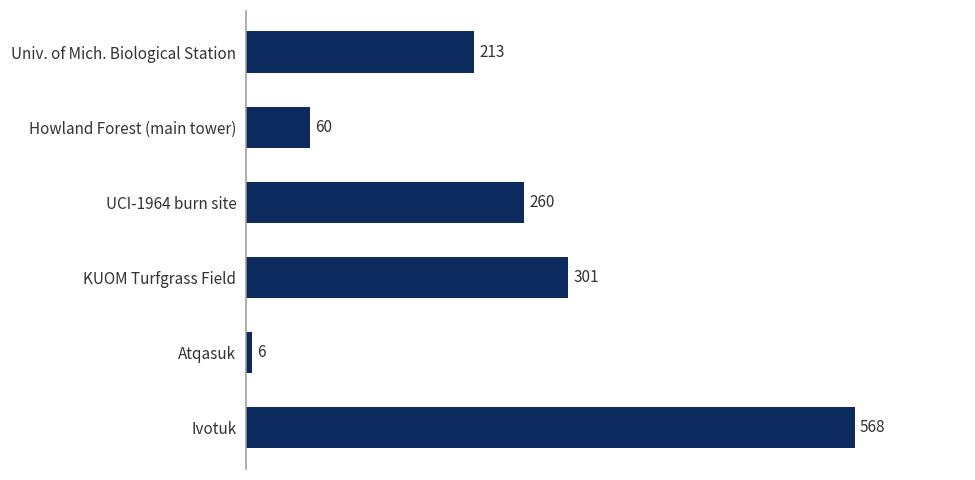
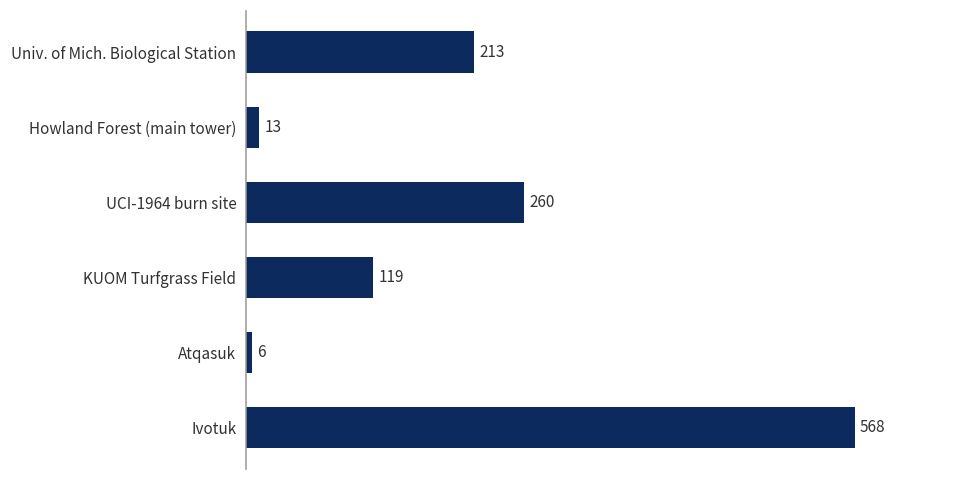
Howland Forest (main tower): 60 -> 13
KUOM Turfgrass Field: 301 -> 119
